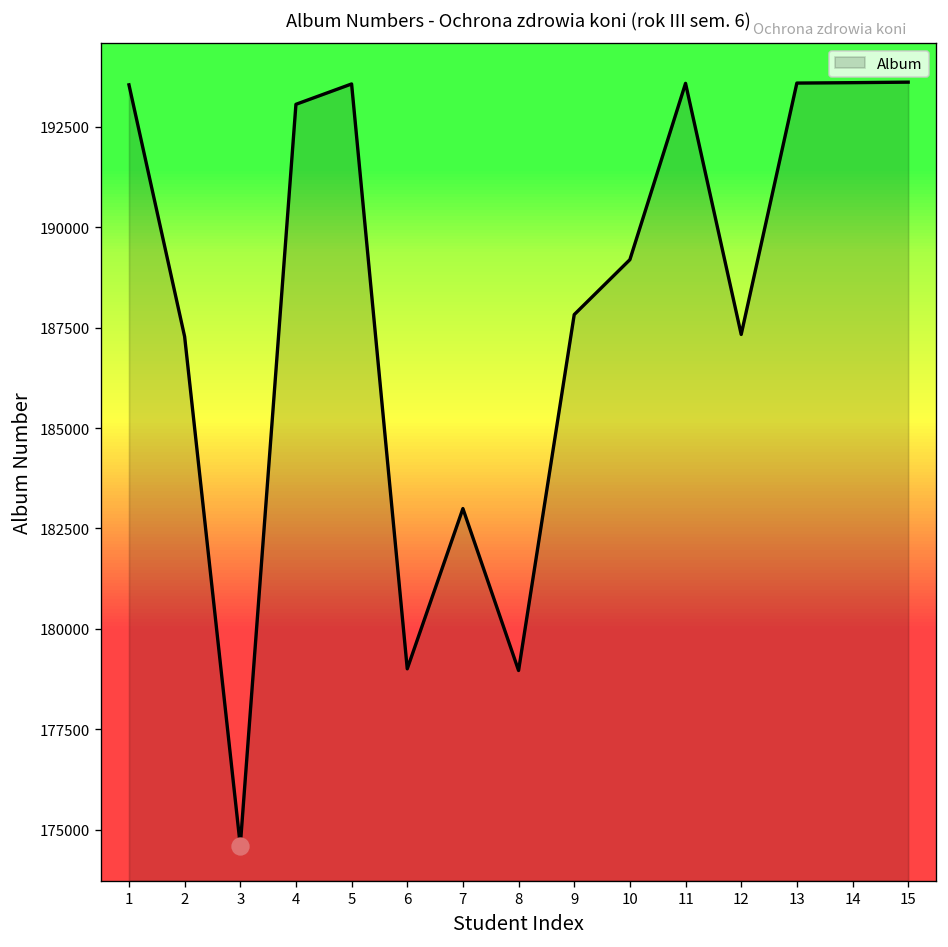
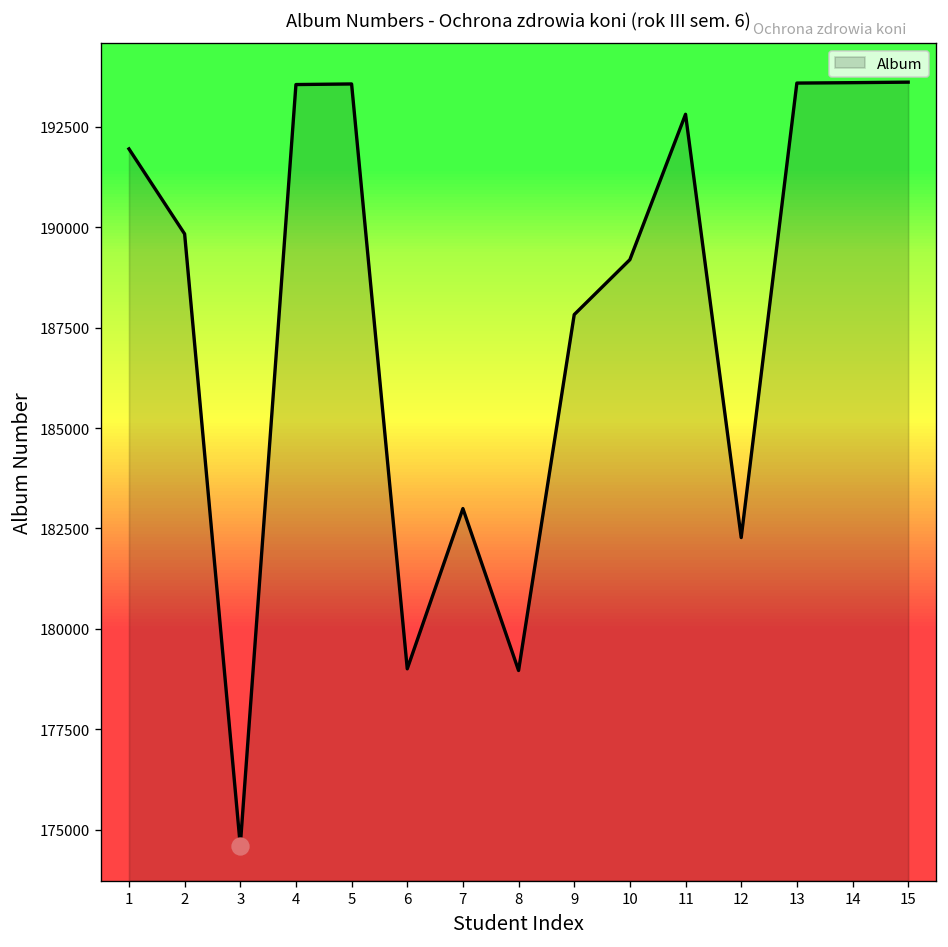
Album, 1: 193500 -> 192000
Album, 2: 187300 -> 189800
Album, 4: 193100 -> 193600
Album, 11: 193600 -> 192800
Album, 12: 187300 -> 182300
